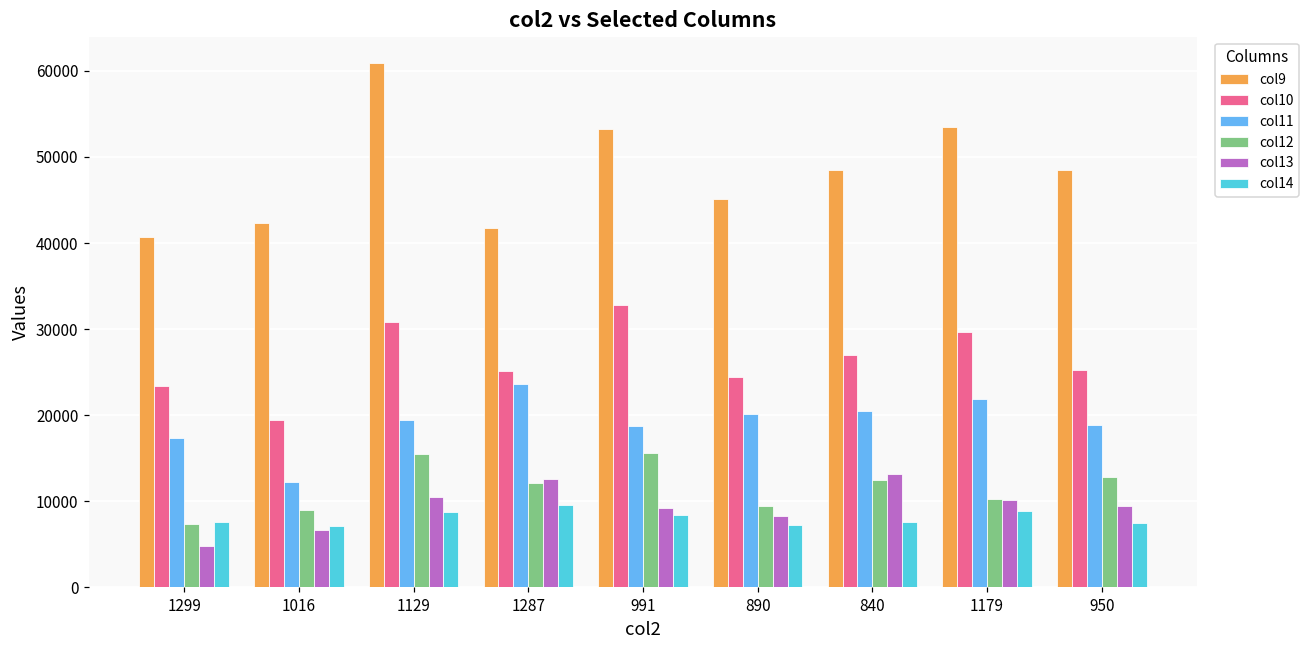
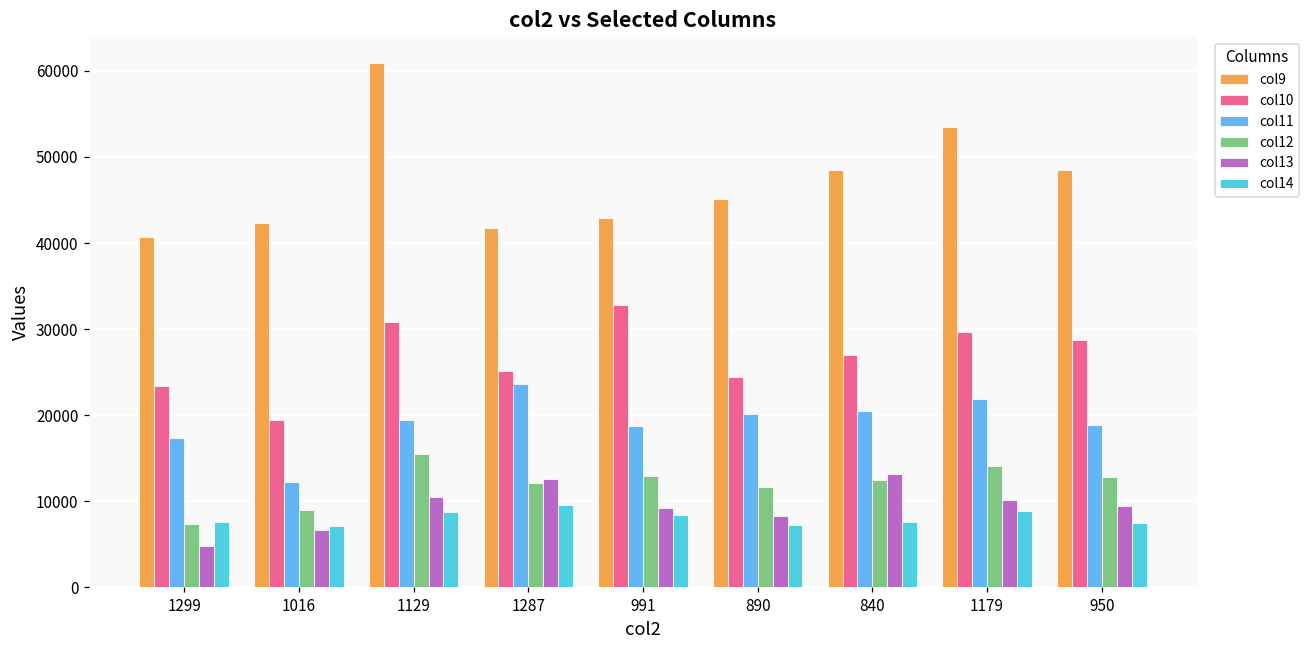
col9, 991: 53000 -> 43000
col12, 991: 16000 -> 13000
col12, 890: 9000 -> 12000
col12, 1179: 10000 -> 14000
col10, 950: 25000 -> 29000
